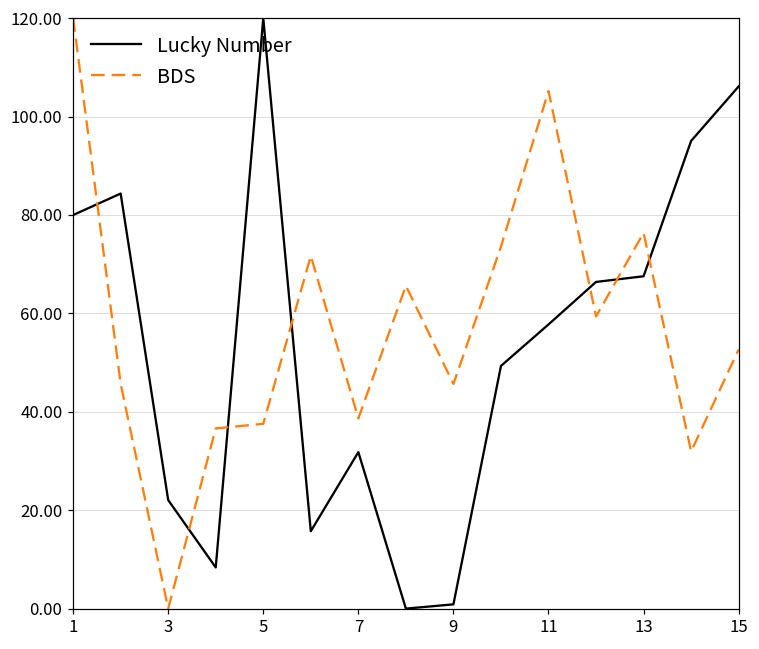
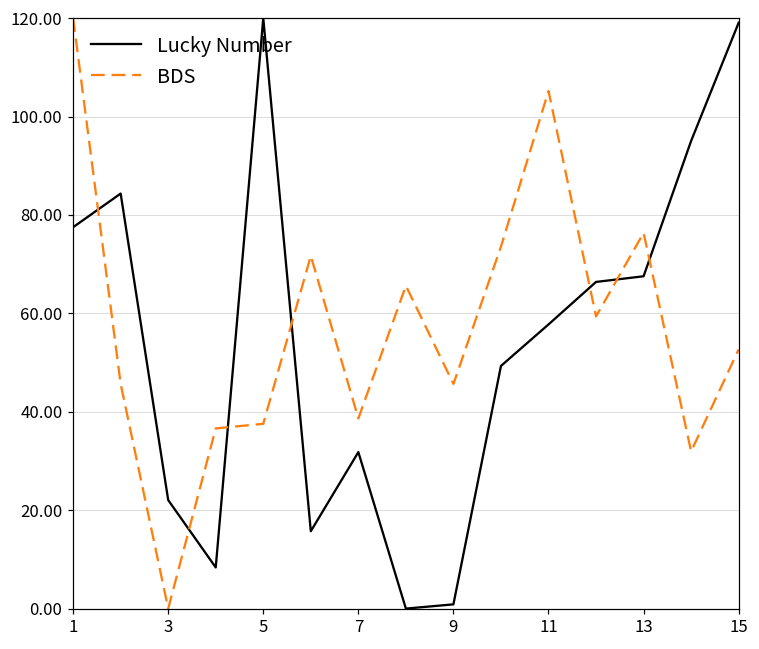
Lucky Number, 1: 80 -> 78
Lucky Number, 15: 106 -> 119
